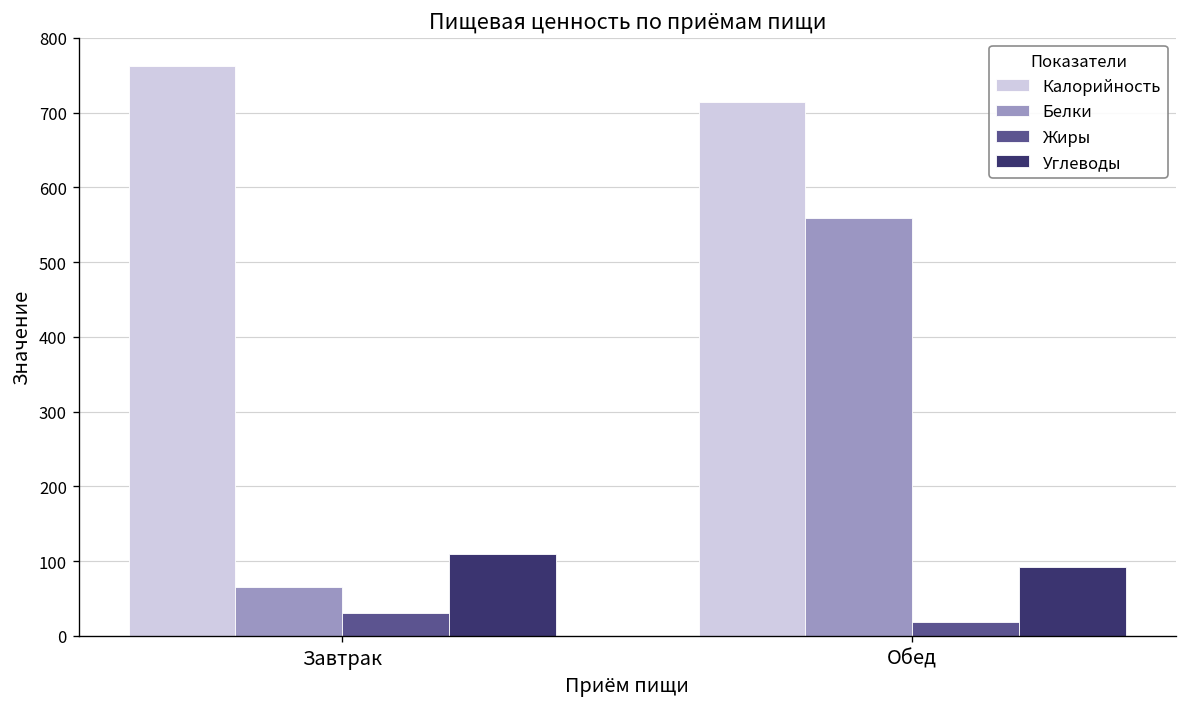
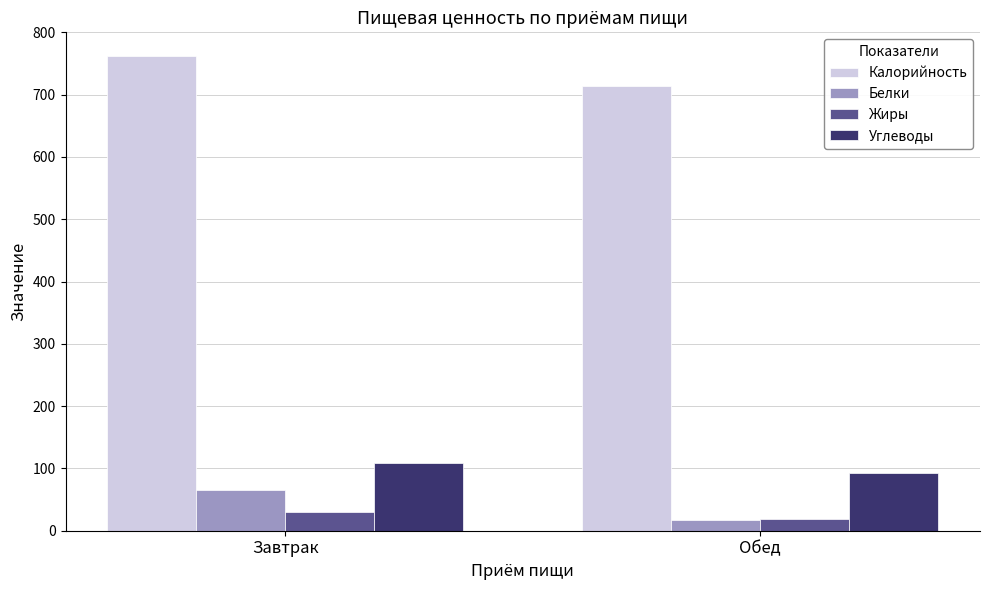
Белки, Обед: 560 -> 20
